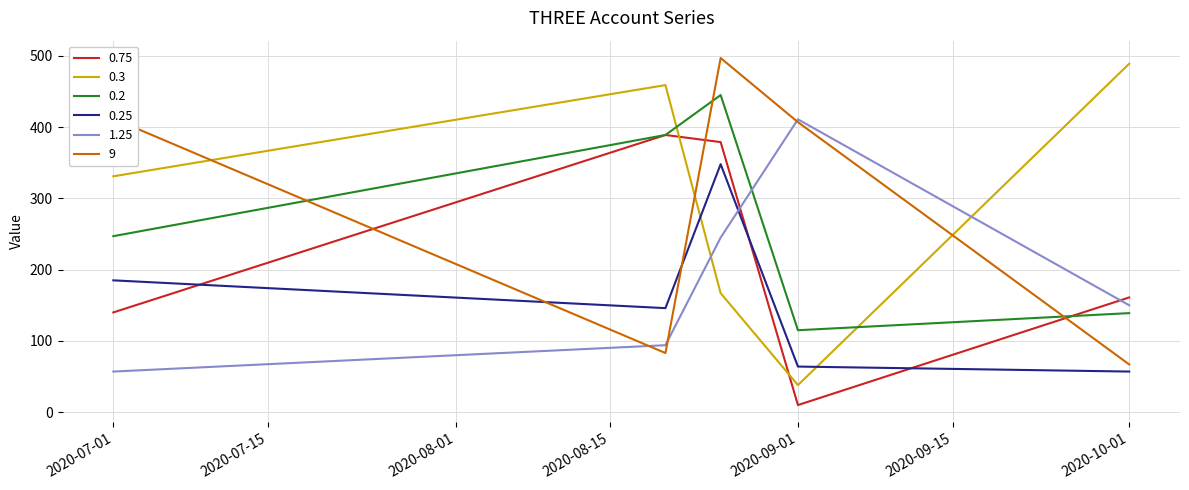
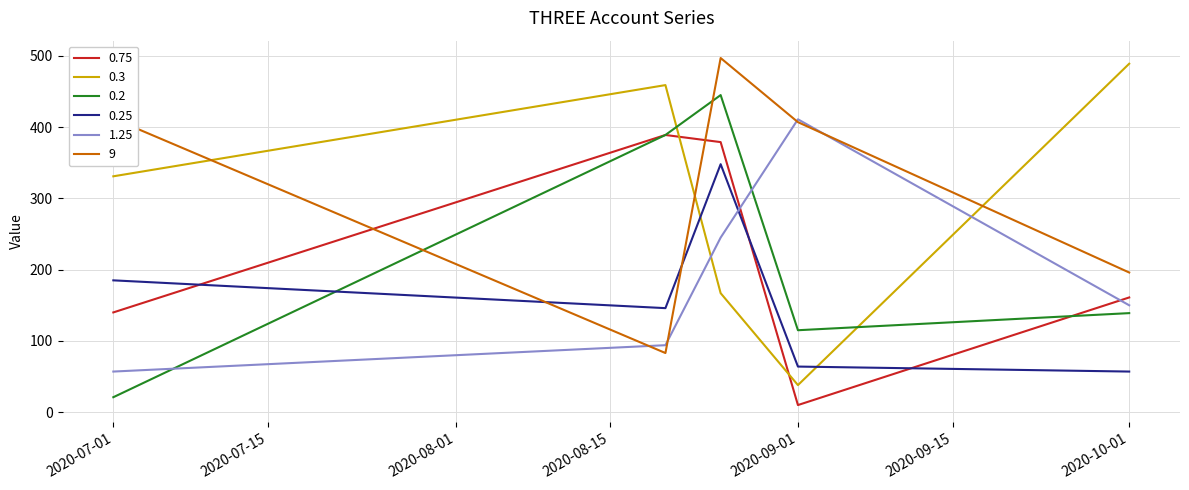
0.2, 2020-07-01: 250 -> 20
9, 2020-10-01: 70 -> 200
